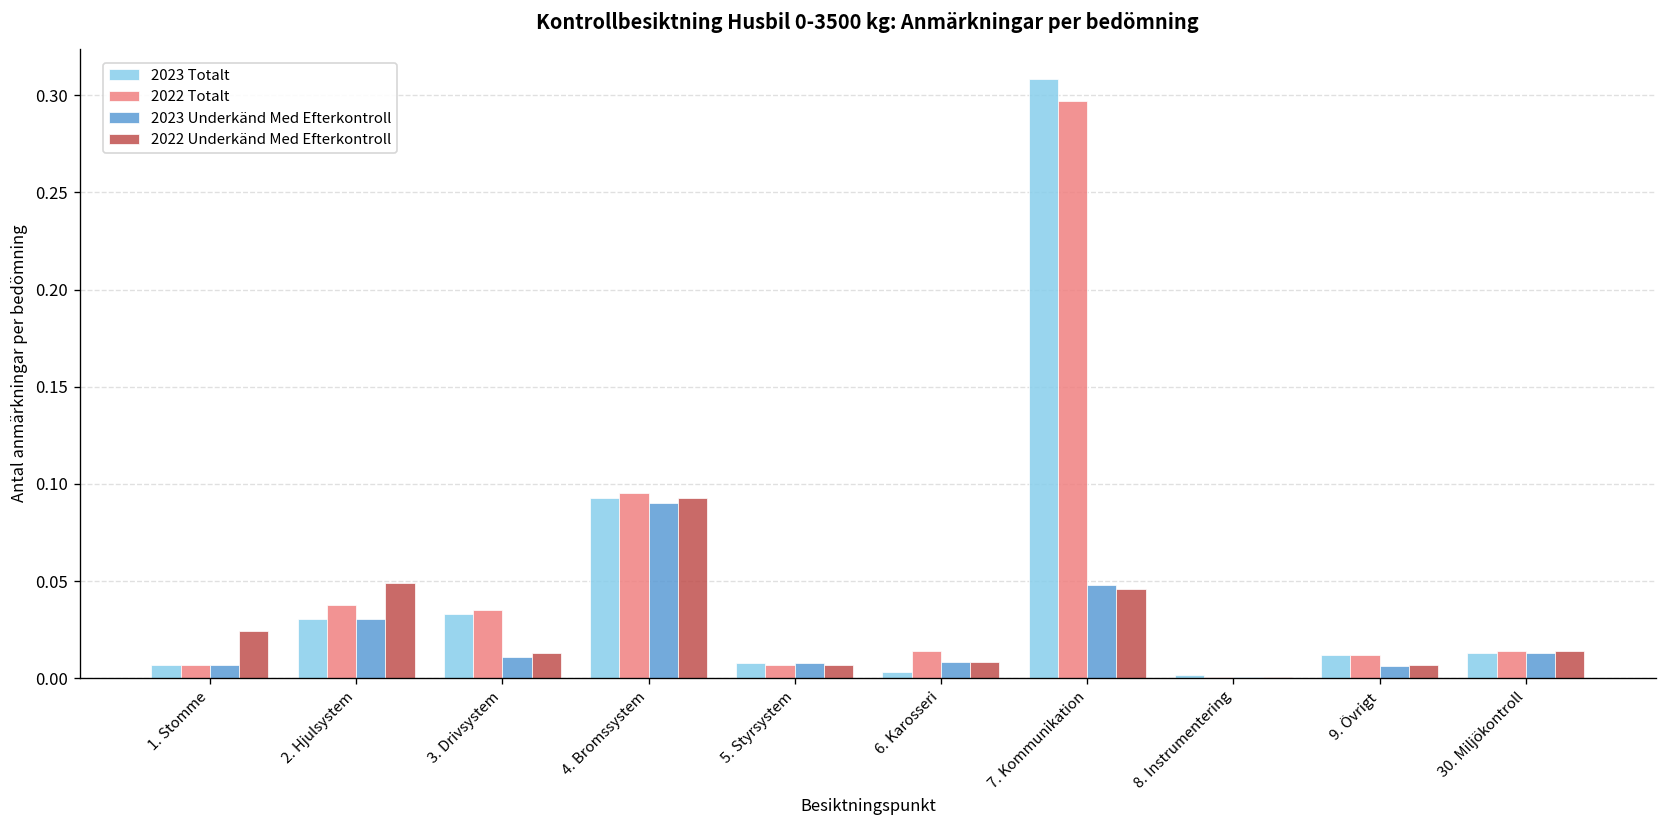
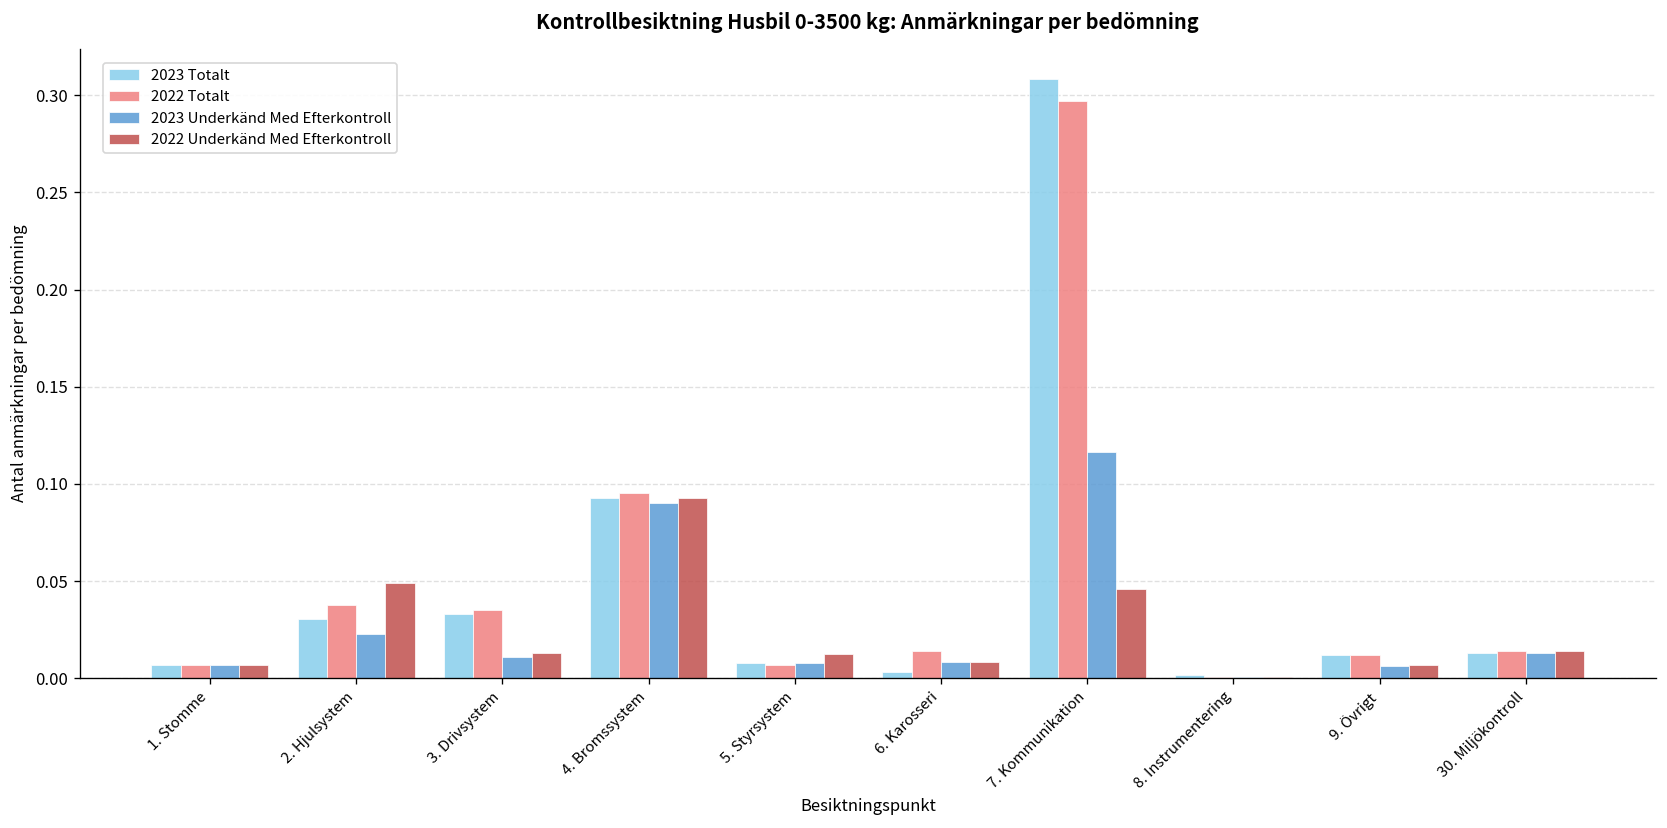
2022 Underkänd Med Efterkontroll, 1. Stomme: 0.025 -> 0.007
2023 Underkänd Med Efterkontroll, 2. Hjulsystem: 0.031 -> 0.023
2022 Underkänd Med Efterkontroll, 5. Styrsystem: 0.007 -> 0.012
2023 Underkänd Med Efterkontroll, 7. Kommunikation: 0.048 -> 0.116
